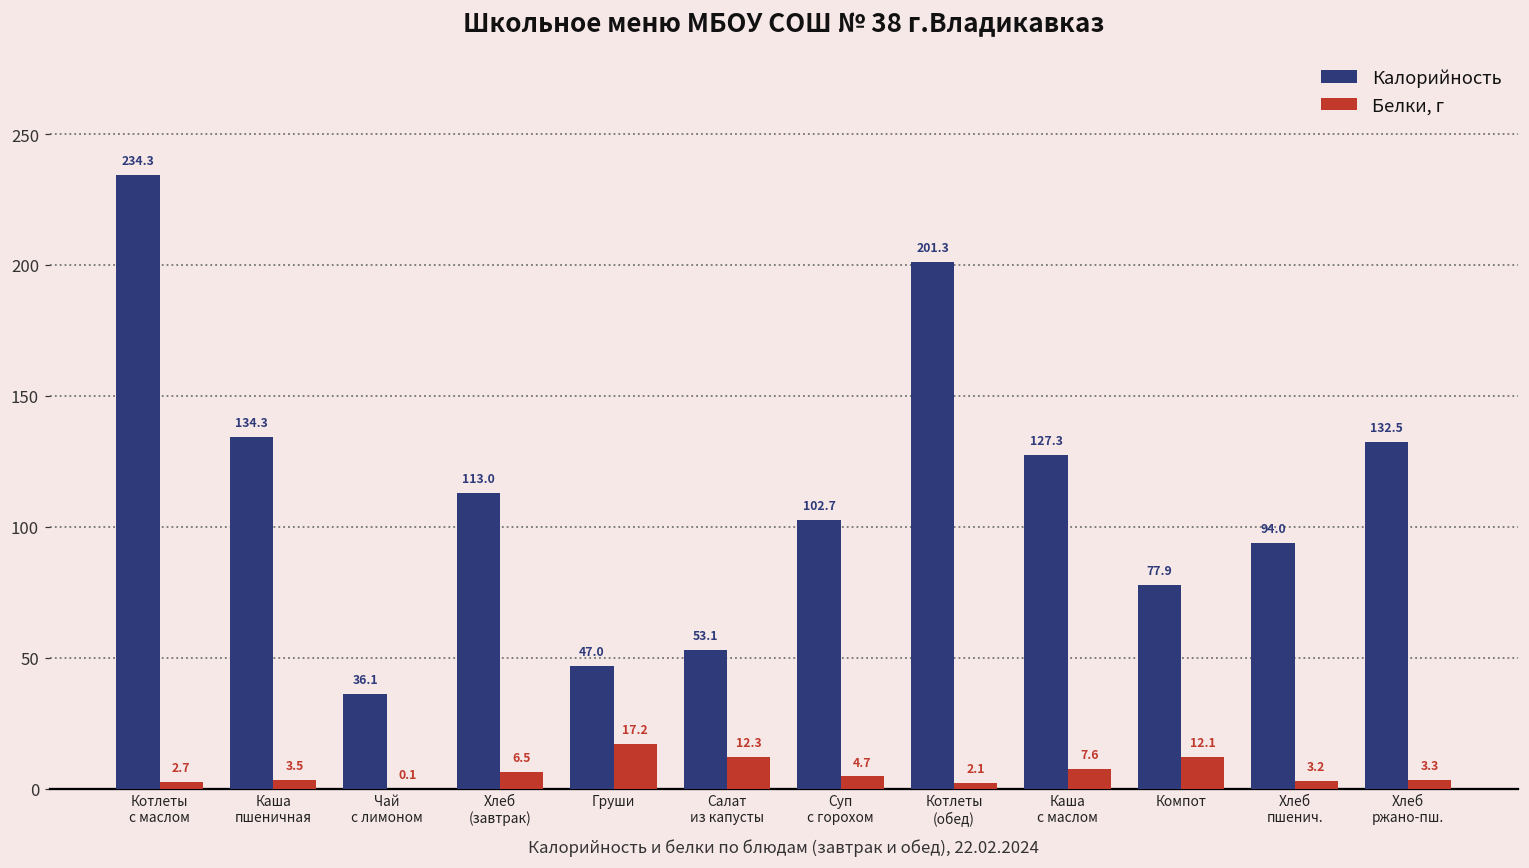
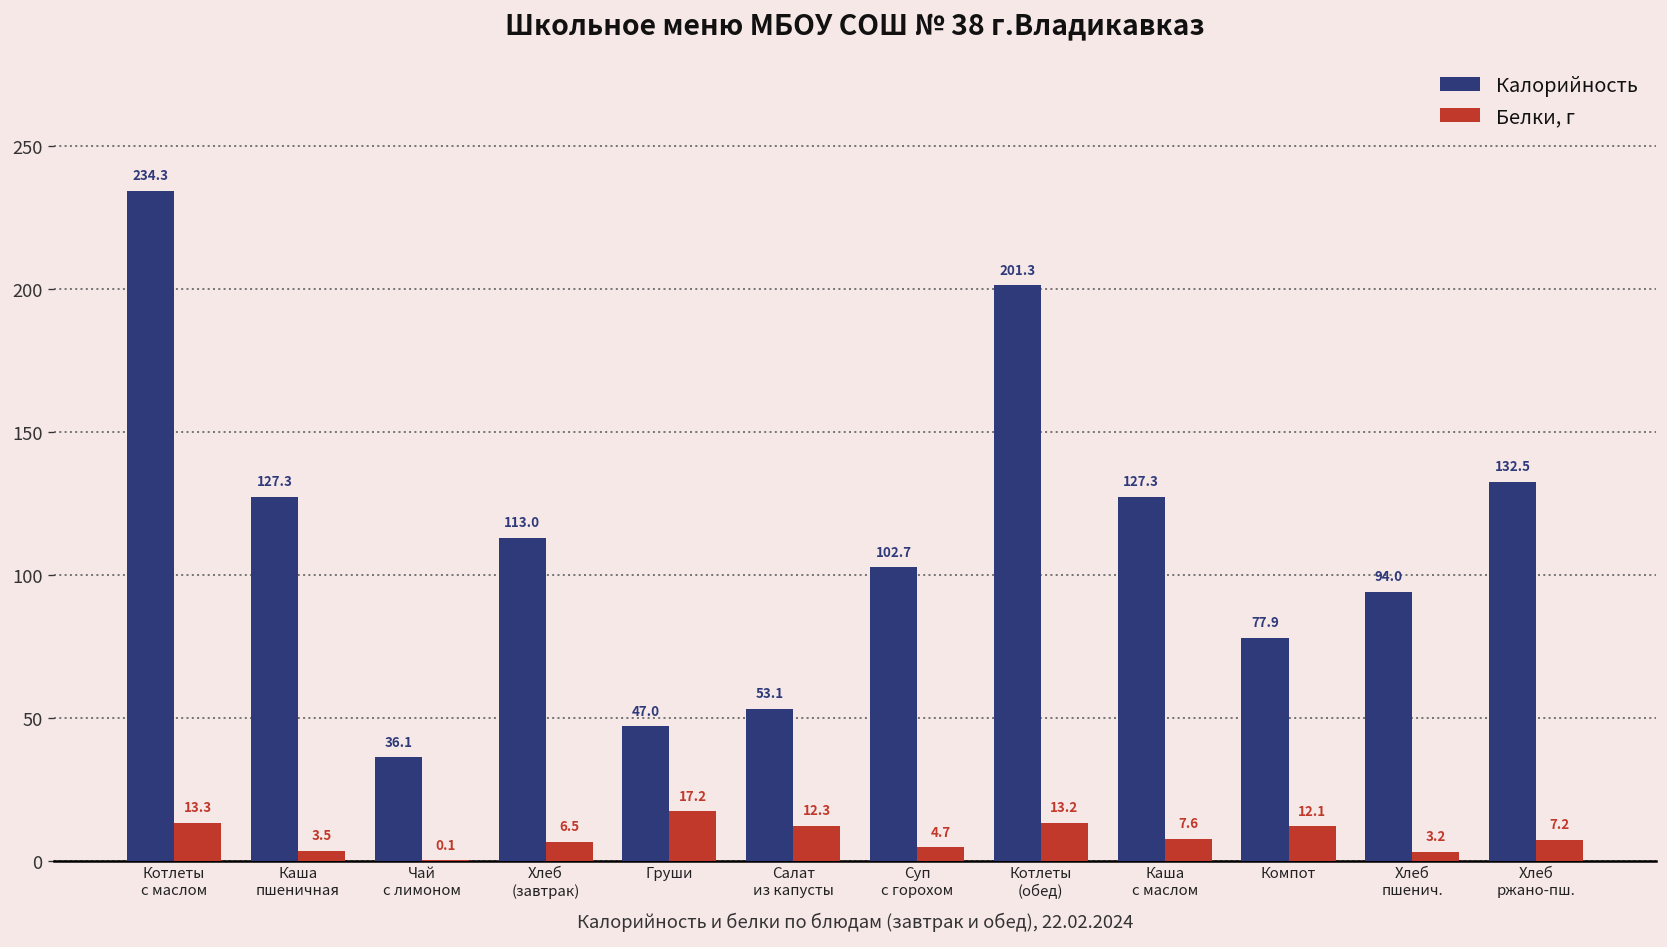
Белки, г, Котлеты с маслом: 2.7 -> 13.3
Калорийность, Каша пшеничная: 134.3 -> 127.3
Белки, г, Котлеты (обед): 2.1 -> 13.2
Белки, г, Хлеб ржано-пш.: 3.3 -> 7.2
